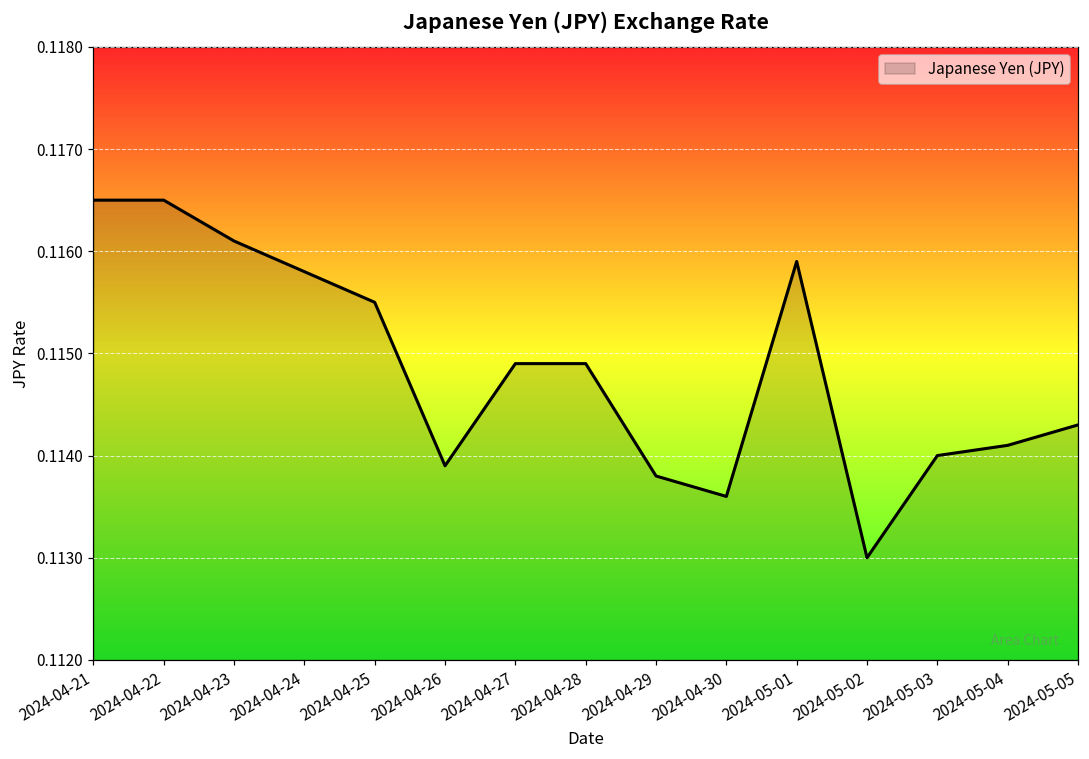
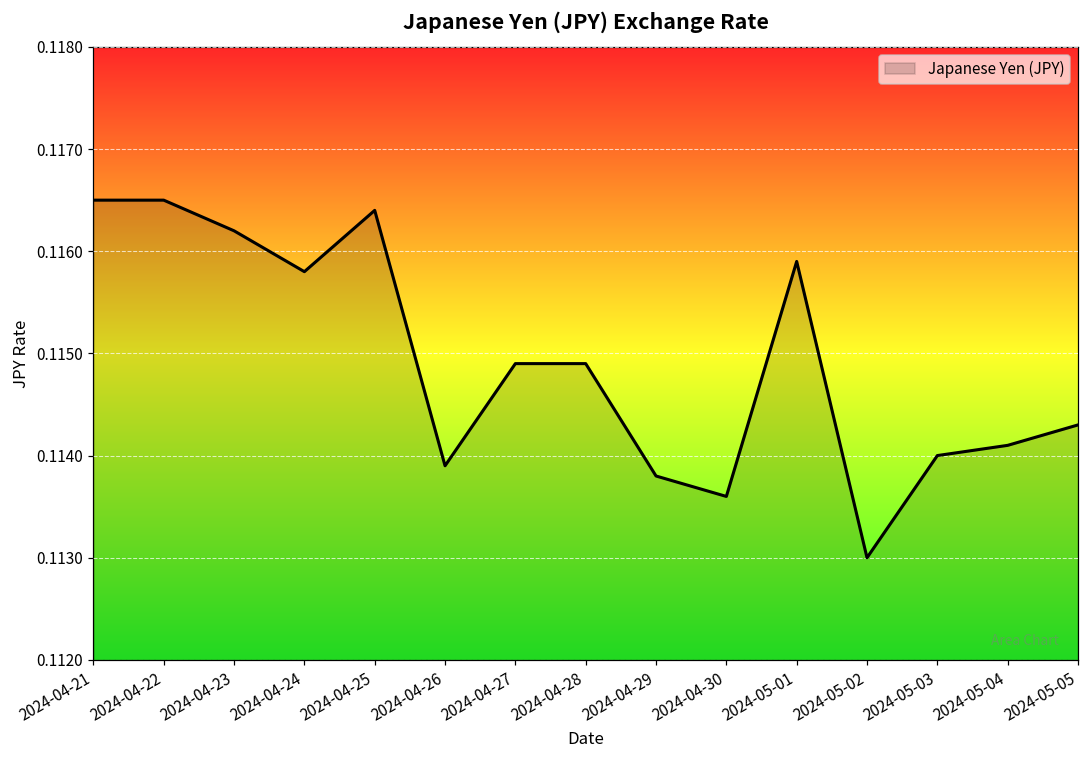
2024-04-23: 0.1161 -> 0.1162
2024-04-25: 0.1155 -> 0.1164
